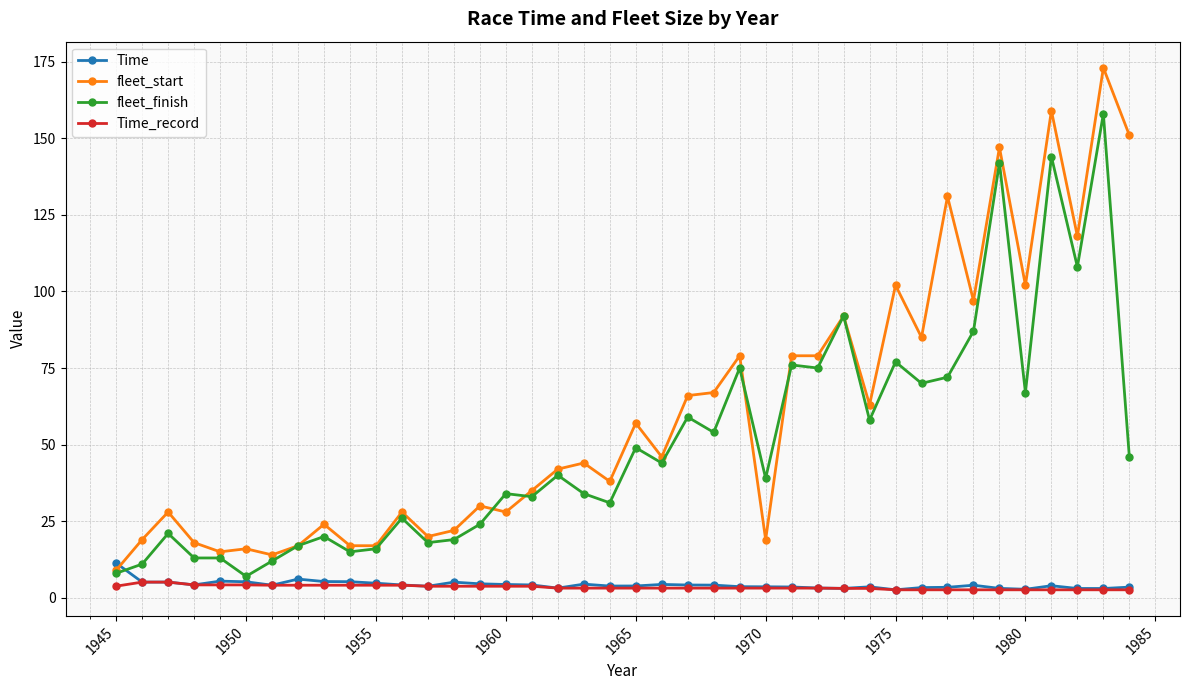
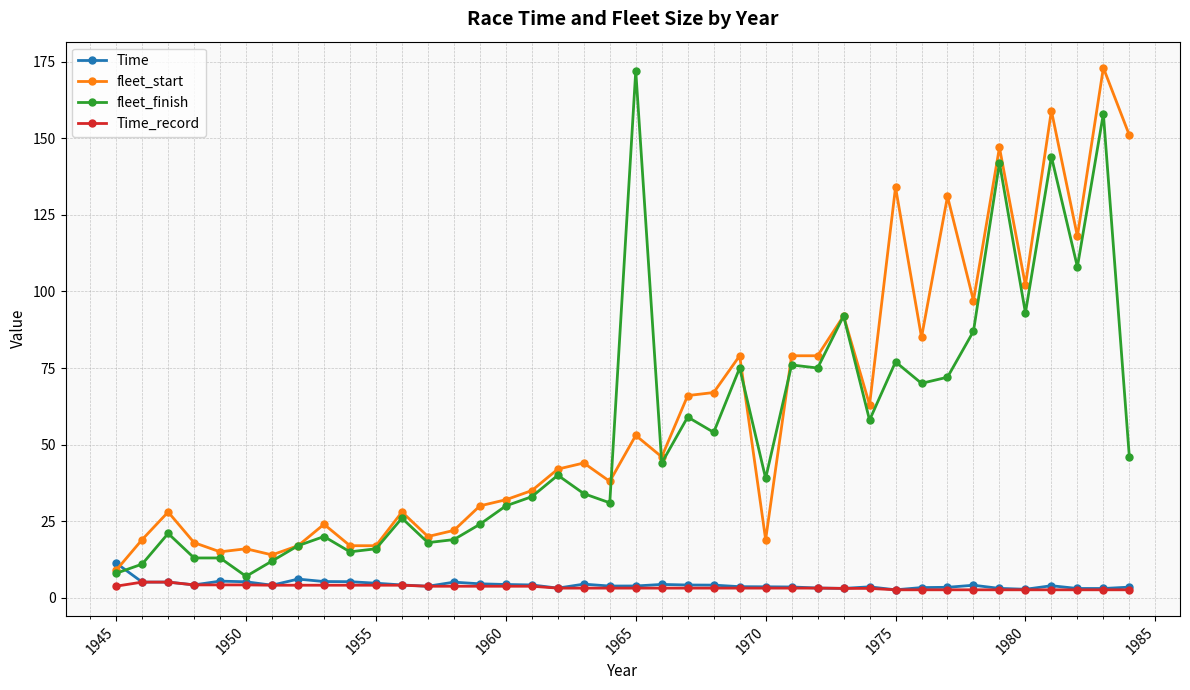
fleet_start, 1960: 28 -> 32
fleet_finish, 1960: 34 -> 30
fleet_start, 1965: 57 -> 53
fleet_finish, 1965: 49 -> 172
fleet_start, 1975: 102 -> 134
fleet_finish, 1980: 67 -> 93
